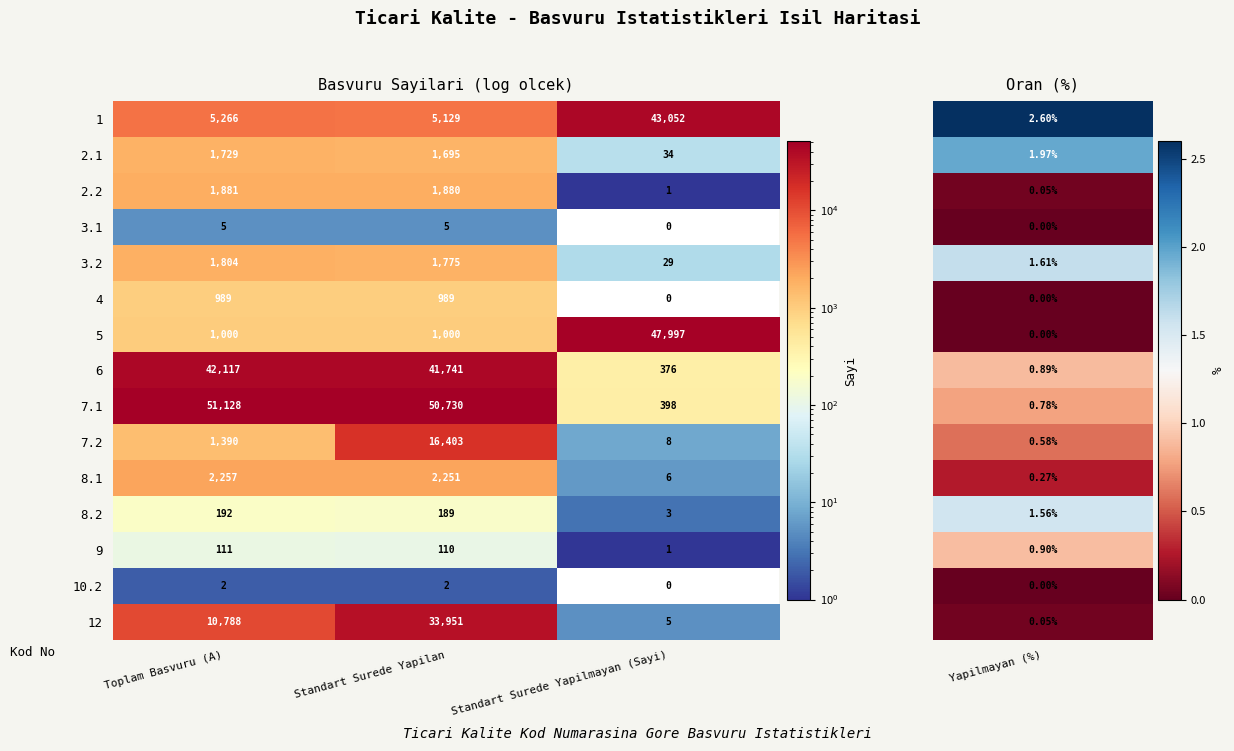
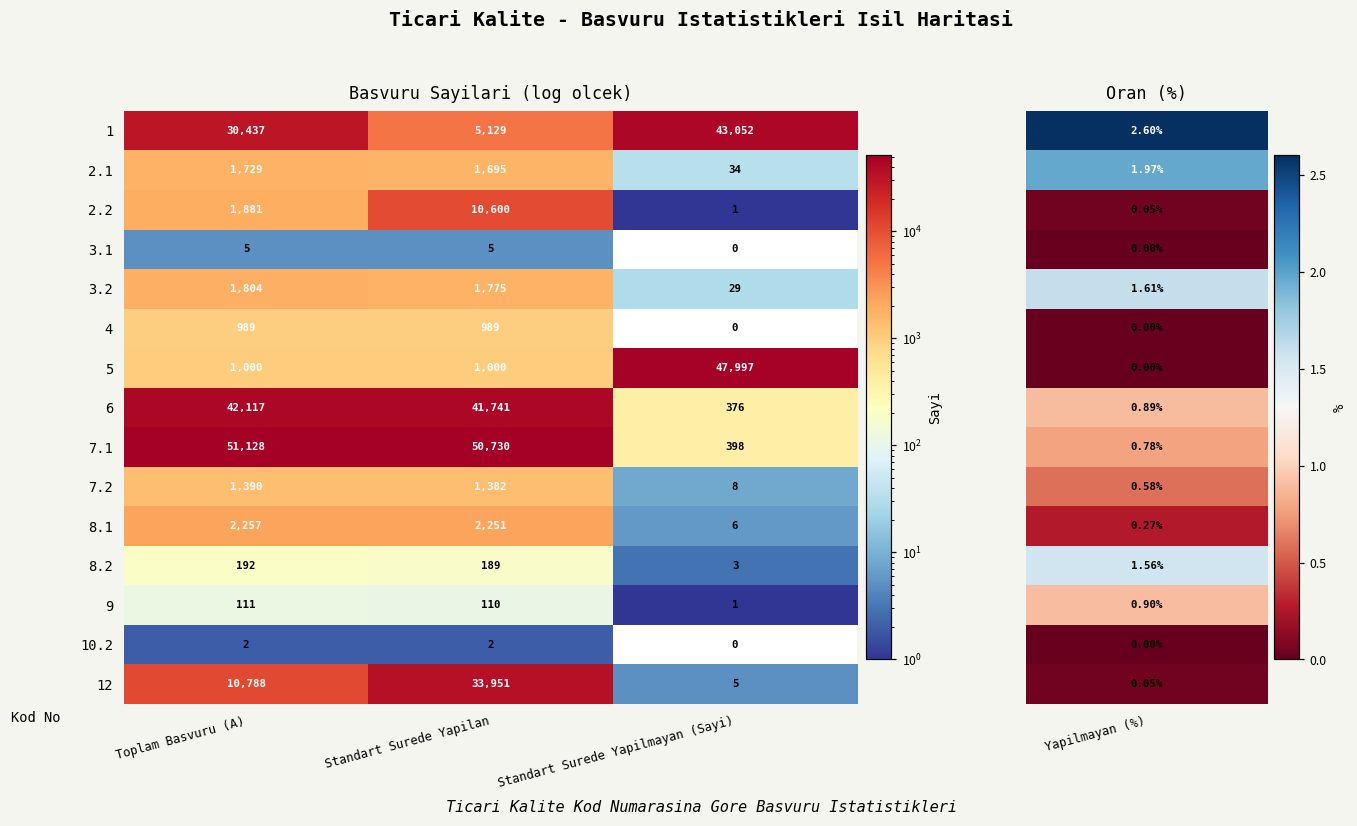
Basvuru Sayilari (log olcek), 1, Toplam Basvuru (A): 5,266 -> 30,437
Basvuru Sayilari (log olcek), 2.2, Standart Surede Yapilan: 1,880 -> 10,600
Basvuru Sayilari (log olcek), 7.2, Standart Surede Yapilan: 16,403 -> 1,382
